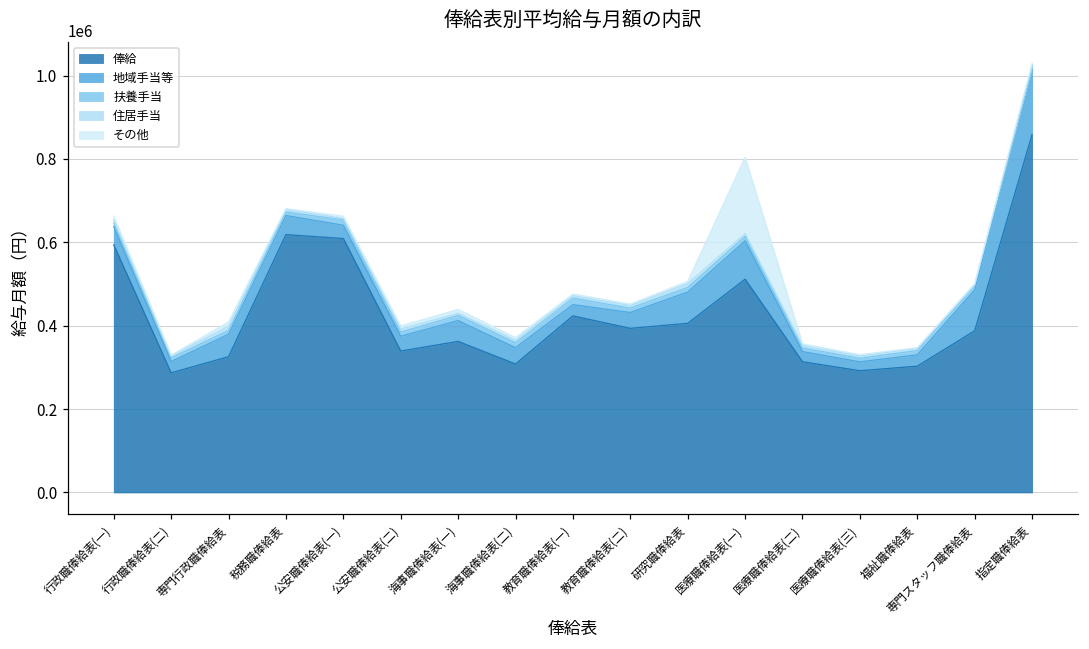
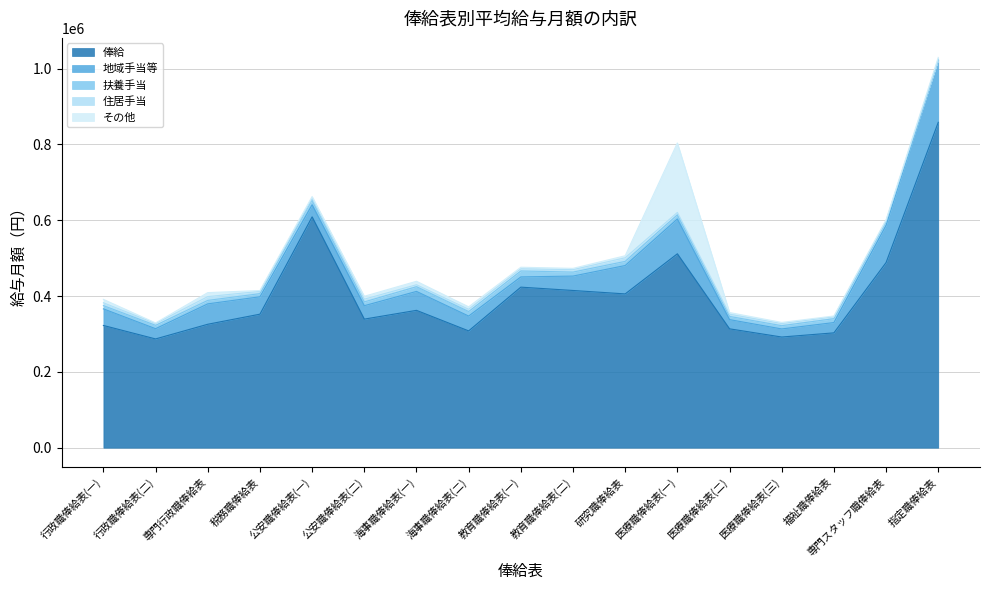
俸給, 行政職俸給表(一): 590000 -> 320000
俸給, 税務職俸給表: 620000 -> 350000
俸給, 教育職俸給表(二): 390000 -> 410000
俸給, 専門スタッフ職俸給表: 390000 -> 490000
